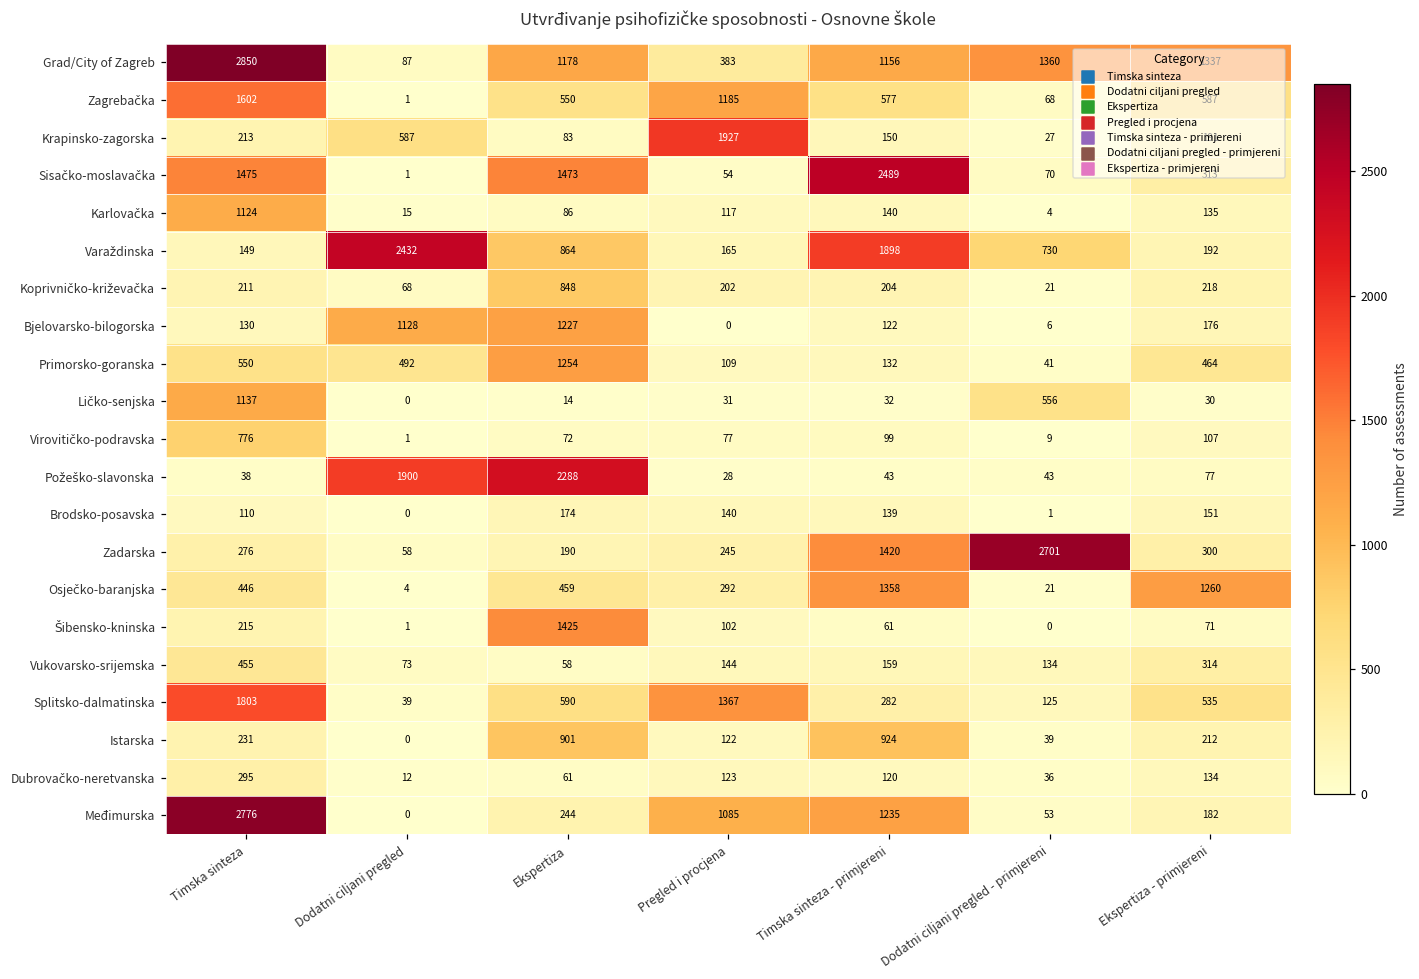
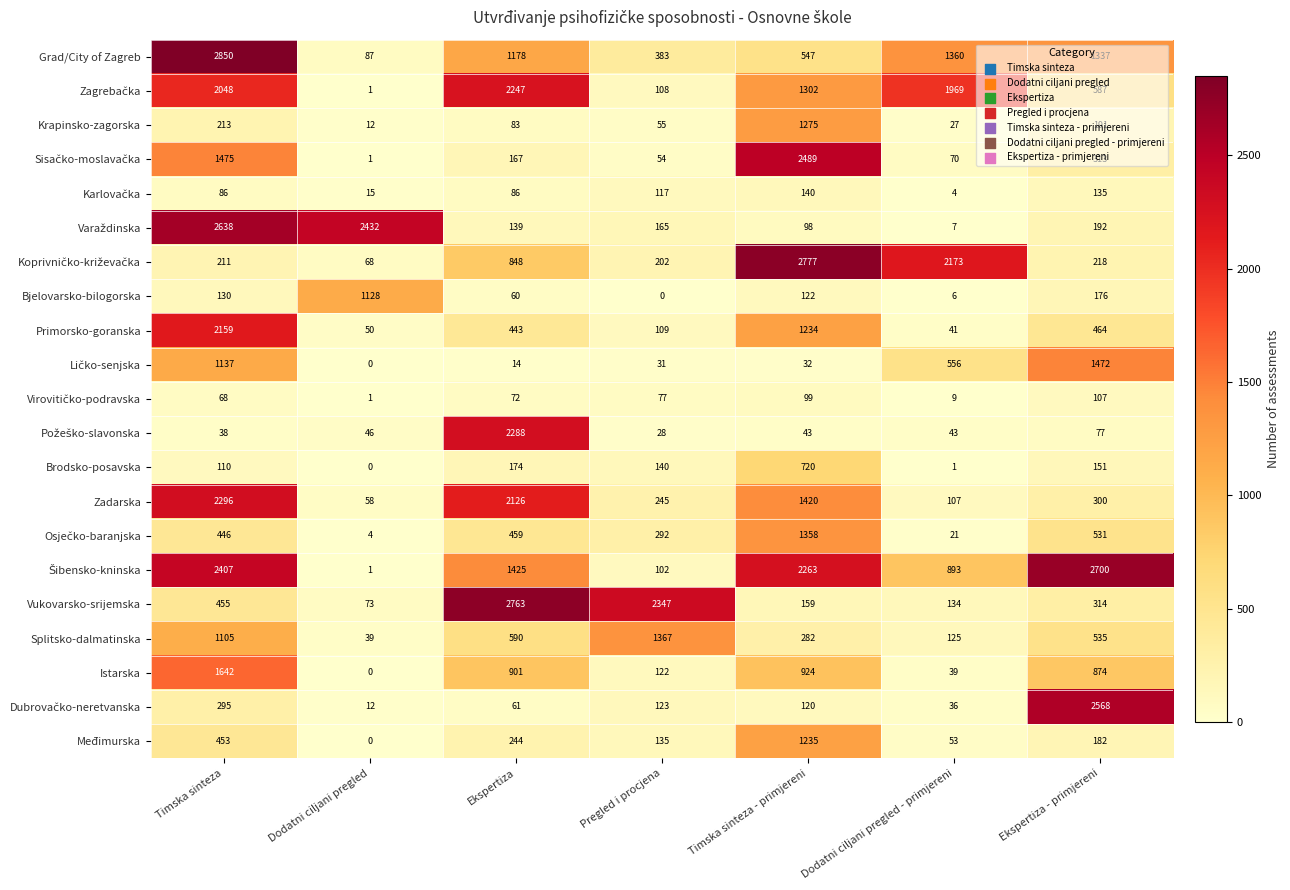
Grad/City of Zagreb, Timska sinteza - primjereni: 1156 -> 547
Zagrebačka, Timska sinteza: 1602 -> 2048
Zagrebačka, Ekspertiza: 550 -> 2247
Zagrebačka, Pregled i procjena: 1185 -> 108
Zagrebačka, Timska sinteza - primjereni: 577 -> 1302
Zagrebačka, Dodatni ciljani pregled - primjereni: 68 -> 1969
Krapinsko-zagorska, Dodatni ciljani pregled: 587 -> 12
Krapinsko-zagorska, Pregled i procjena: 1927 -> 55
Krapinsko-zagorska, Timska sinteza - primjereni: 150 -> 1275
Sisačko-moslavačka, Ekspertiza: 1473 -> 167
Karlovačka, Timska sinteza: 1124 -> 86
Varaždinska, Timska sinteza: 149 -> 2638
Varaždinska, Ekspertiza: 864 -> 139
Varaždinska, Timska sinteza - primjereni: 1898 -> 98
Varaždinska, Dodatni ciljani pregled - primjereni: 730 -> 7
Koprivničko-križevačka, Timska sinteza - primjereni: 204 -> 2777
Koprivničko-križevačka, Dodatni ciljani pregled - primjereni: 21 -> 2173
Bjelovarsko-bilogorska, Ekspertiza: 1227 -> 60
Primorsko-goranska, Timska sinteza: 550 -> 2159
Primorsko-goranska, Dodatni ciljani pregled: 492 -> 50
Primorsko-goranska, Ekspertiza: 1254 -> 443
Primorsko-goranska, Timska sinteza - primjereni: 132 -> 1234
Ličko-senjska, Ekspertiza - primjereni: 30 -> 1472
Virovitičko-podravska, Timska sinteza: 776 -> 68
Požeško-slavonska, Dodatni ciljani pregled: 1900 -> 46
Brodsko-posavska, Timska sinteza - primjereni: 139 -> 720
Zadarska, Timska sinteza: 276 -> 2296
Zadarska, Ekspertiza: 190 -> 2126
Zadarska, Dodatni ciljani pregled - primjereni: 2701 -> 107
Osječko-baranjska, Ekspertiza - primjereni: 1260 -> 531
Šibensko-kninska, Timska sinteza: 215 -> 2407
Šibensko-kninska, Timska sinteza - primjereni: 61 -> 2263
Šibensko-kninska, Dodatni ciljani pregled - primjereni: 0 -> 893
Šibensko-kninska, Ekspertiza - primjereni: 71 -> 2700
Vukovarsko-srijemska, Ekspertiza: 58 -> 2763
Vukovarsko-srijemska, Pregled i procjena: 144 -> 2347
Splitsko-dalmatinska, Timska sinteza: 1803 -> 1105
Istarska, Timska sinteza: 231 -> 1642
Istarska, Ekspertiza - primjereni: 212 -> 874
Dubrovačko-neretvanska, Ekspertiza - primjereni: 134 -> 2568
Međimurska, Timska sinteza: 2776 -> 453
Međimurska, Pregled i procjena: 1085 -> 135
